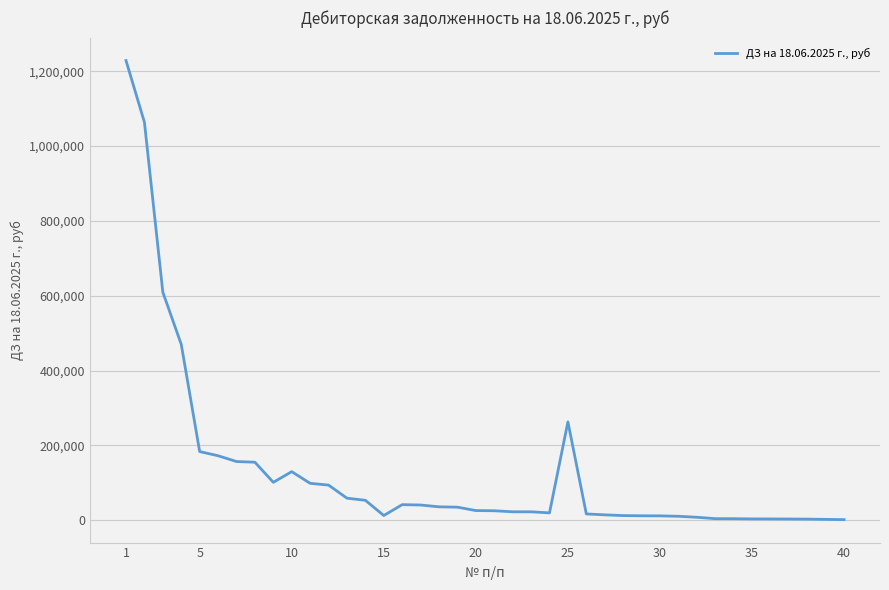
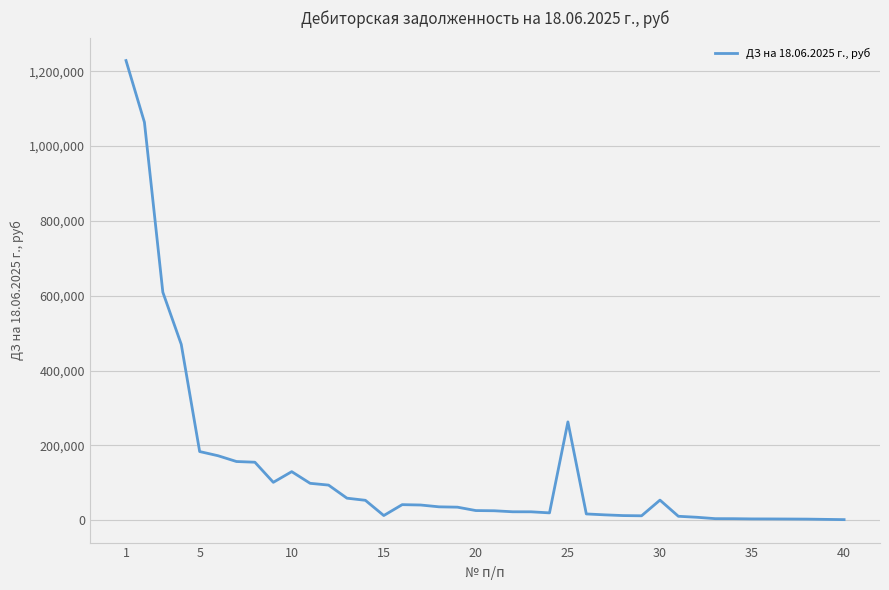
30: 10,000 -> 50,000
